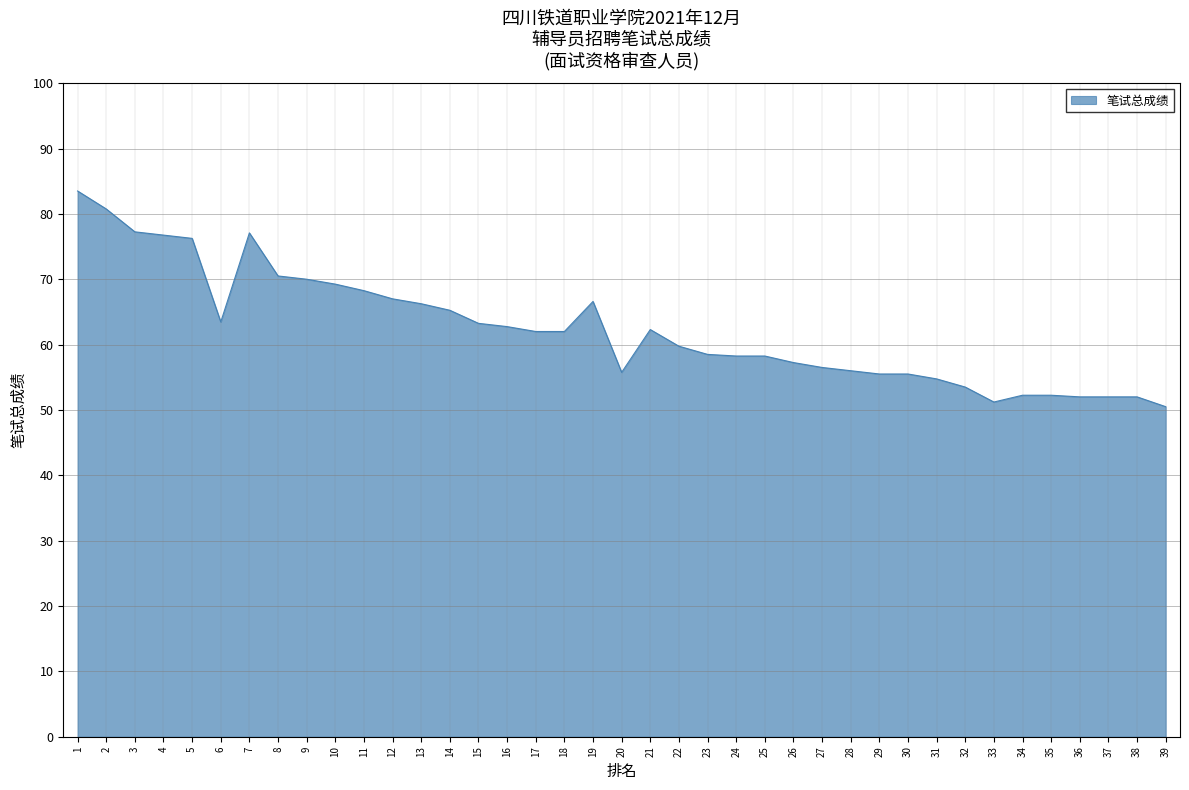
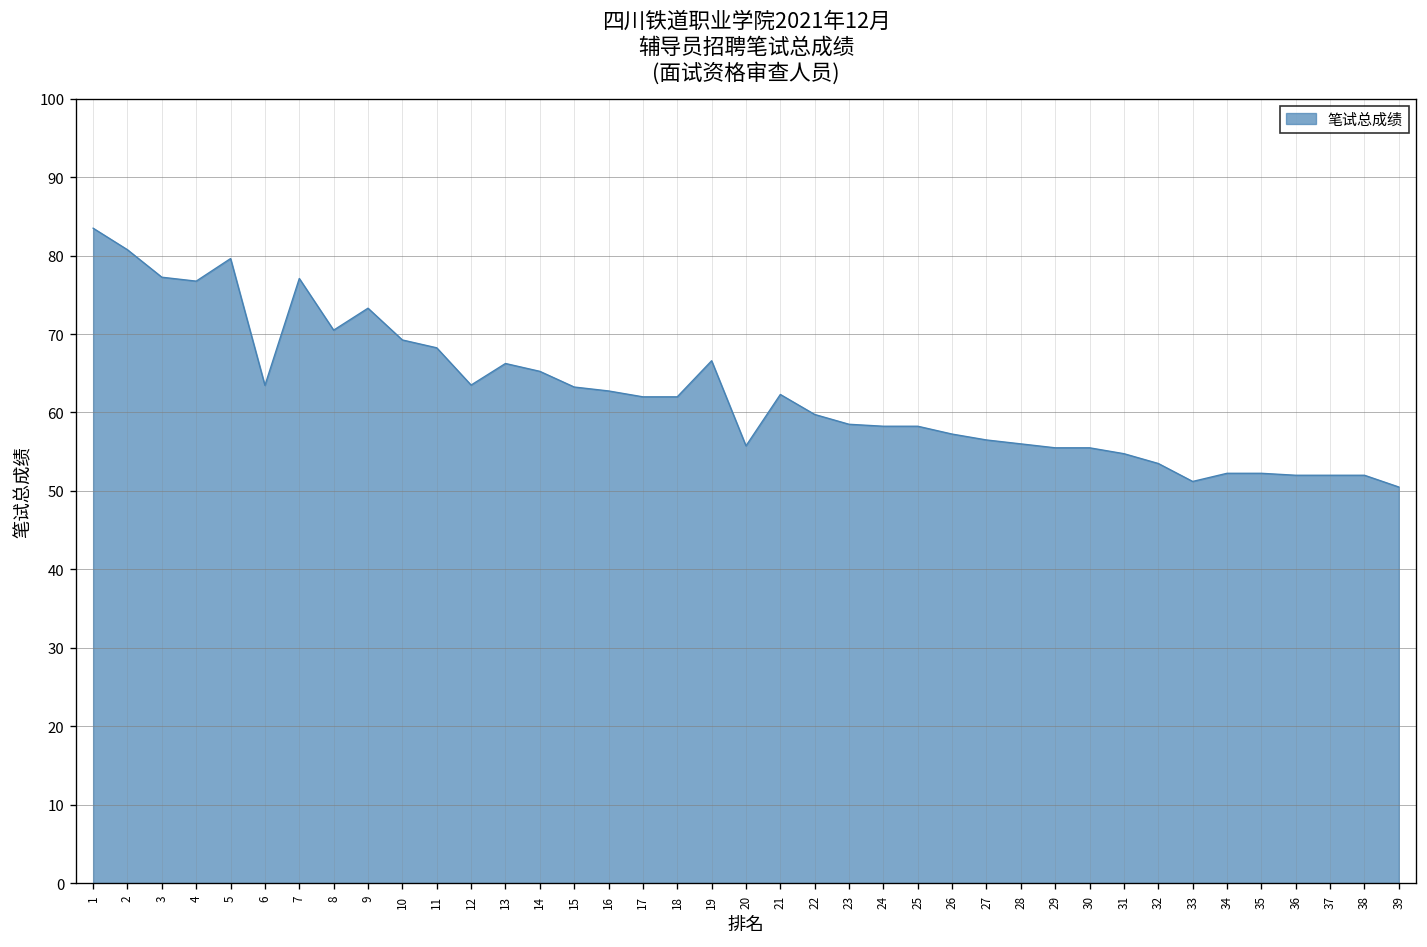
5: 76 -> 80
9: 70 -> 73
12: 67 -> 64
